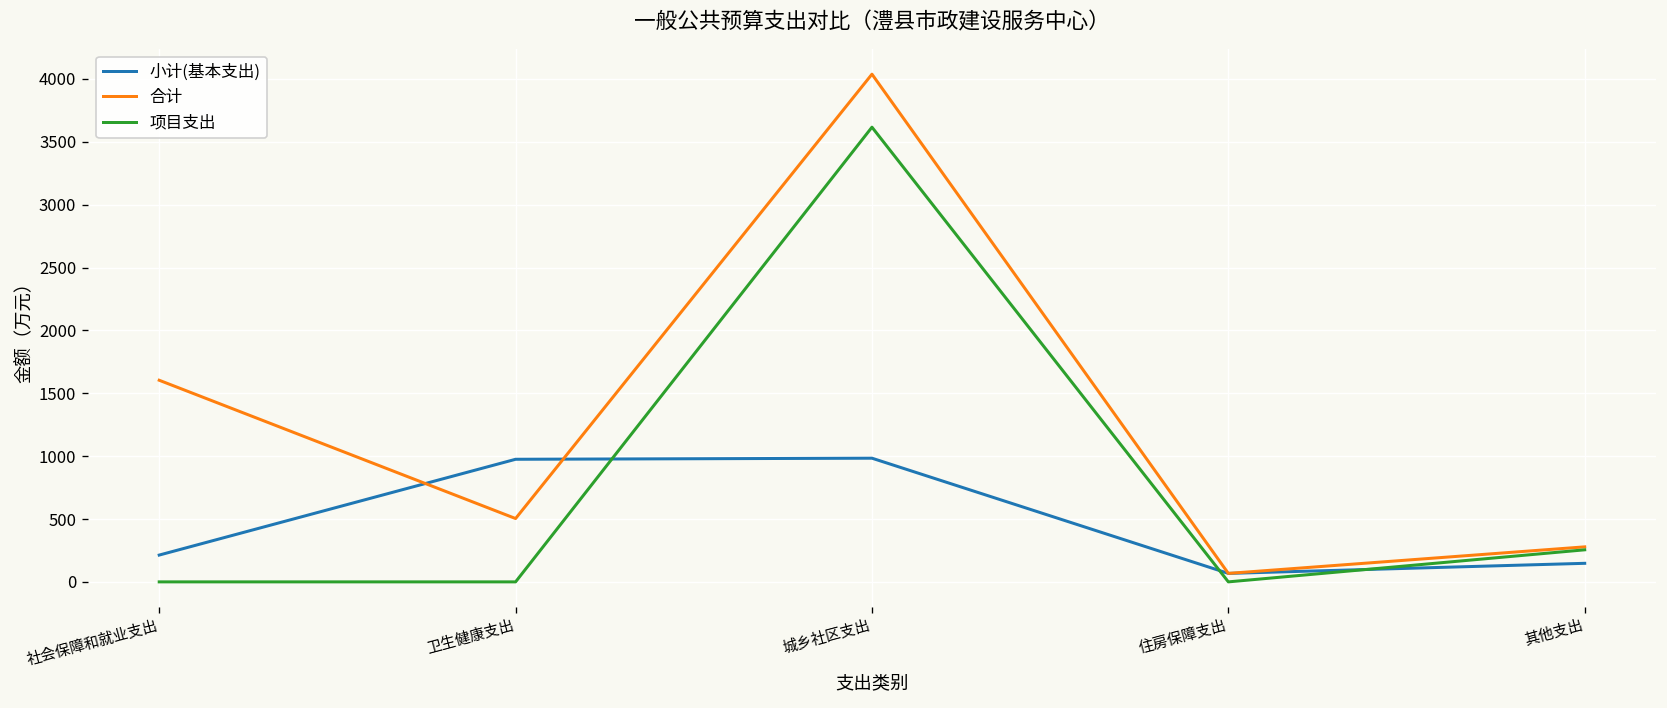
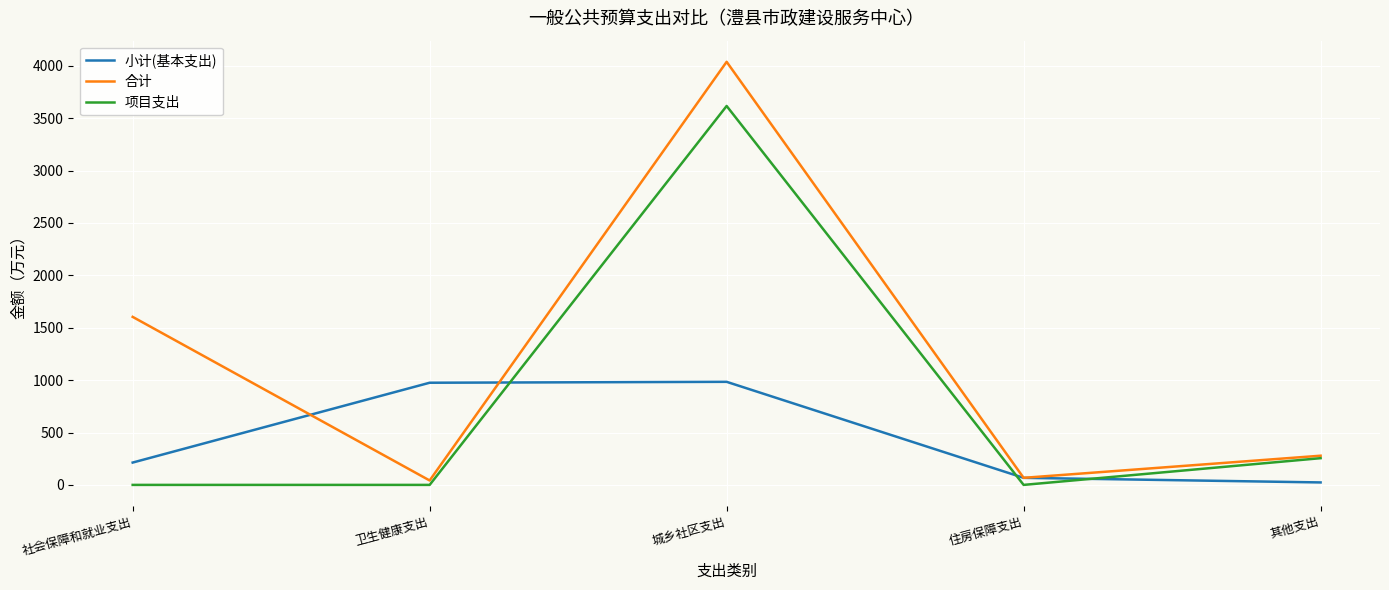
合计, 卫生健康支出: 500 -> 40
小计(基本支出), 其他支出: 150 -> 20
